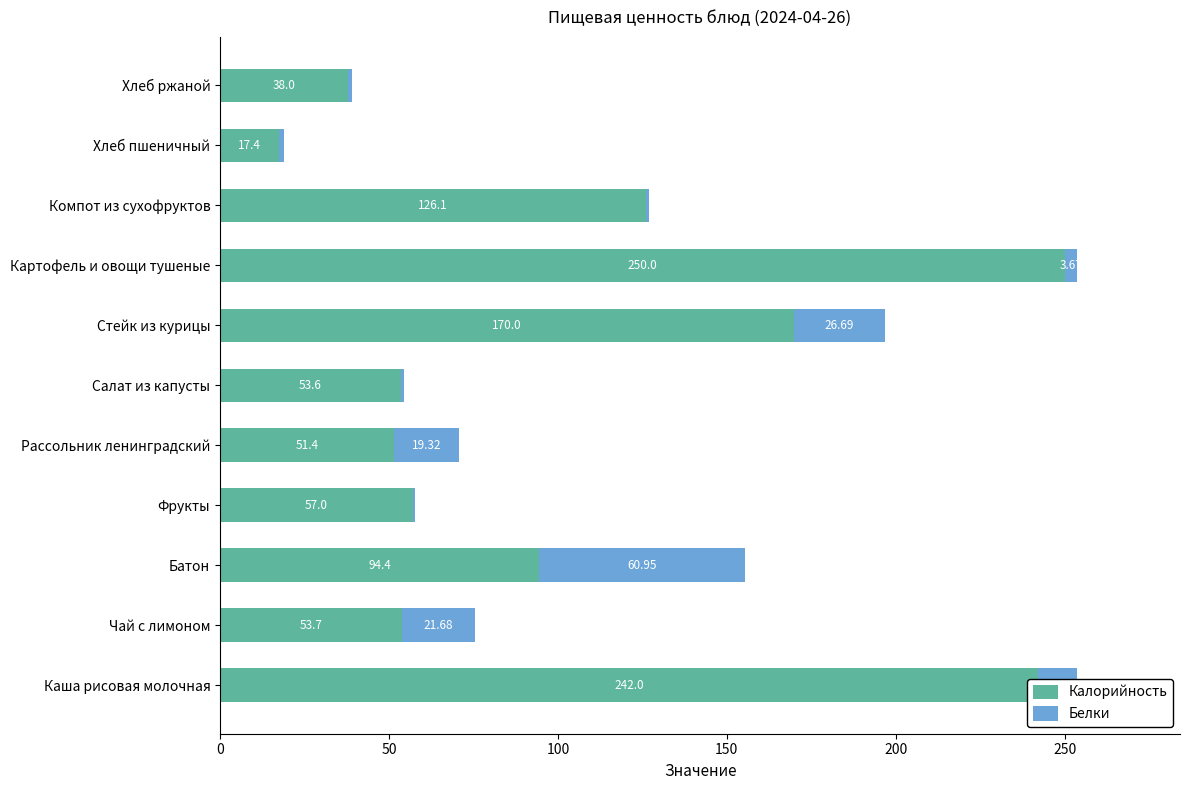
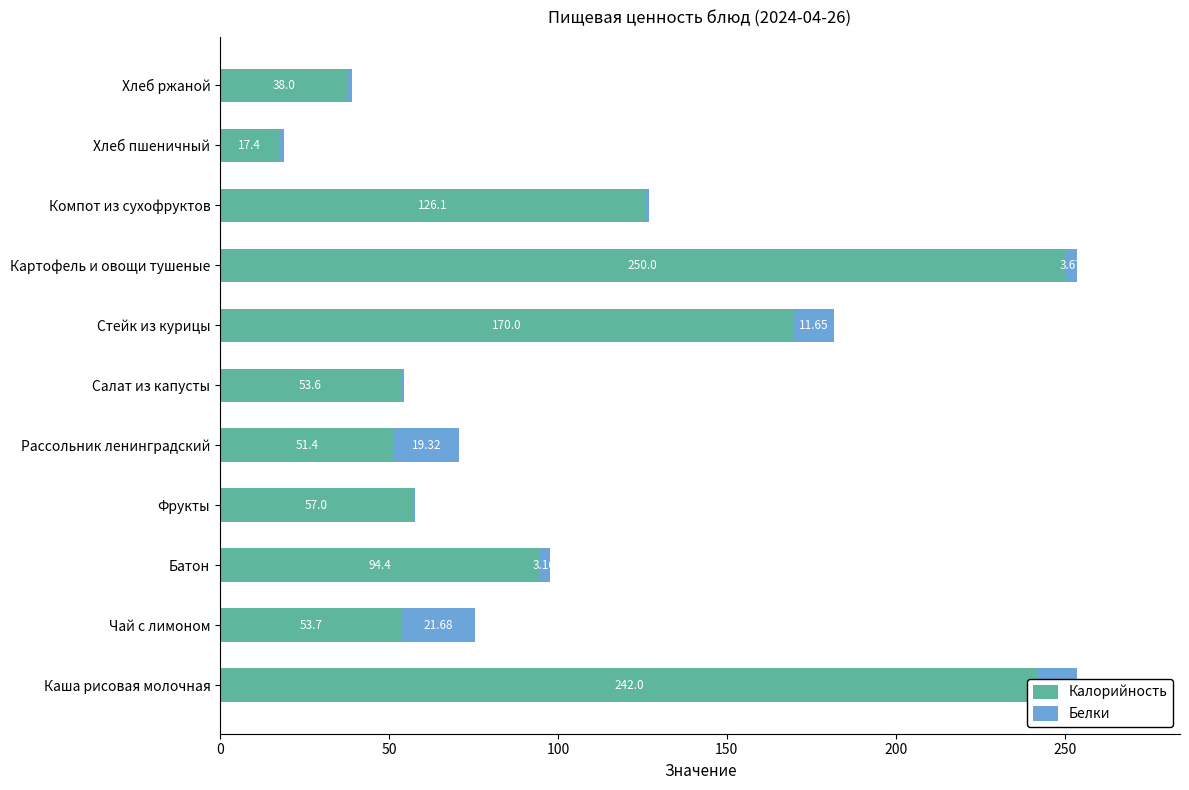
Белки, Стейк из курицы: 26.69 -> 11.65
Белки, Батон: 60.95 -> 3.16
